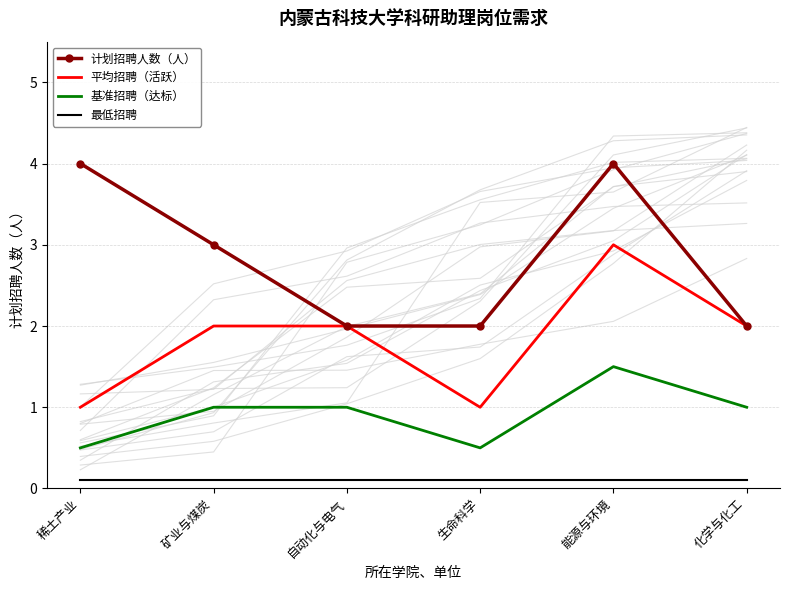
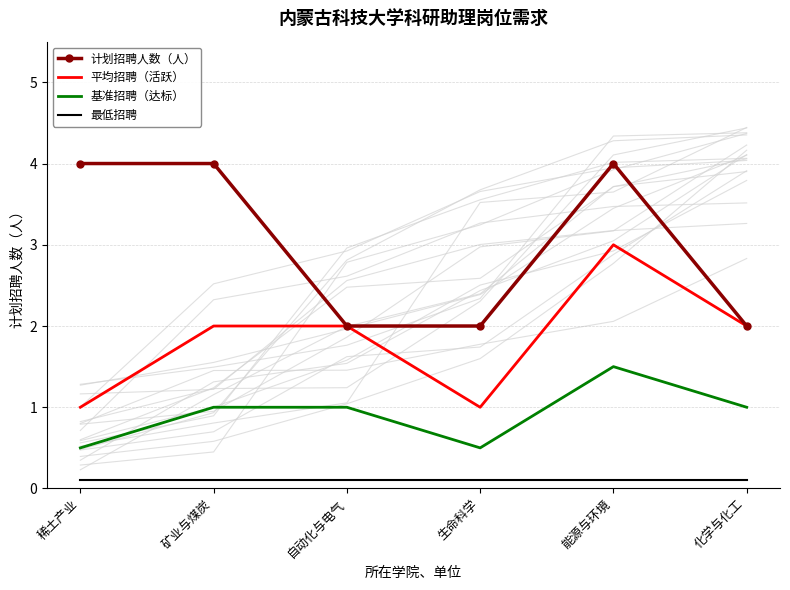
计划招聘人数（人）, 矿业与煤炭: 3 -> 4
